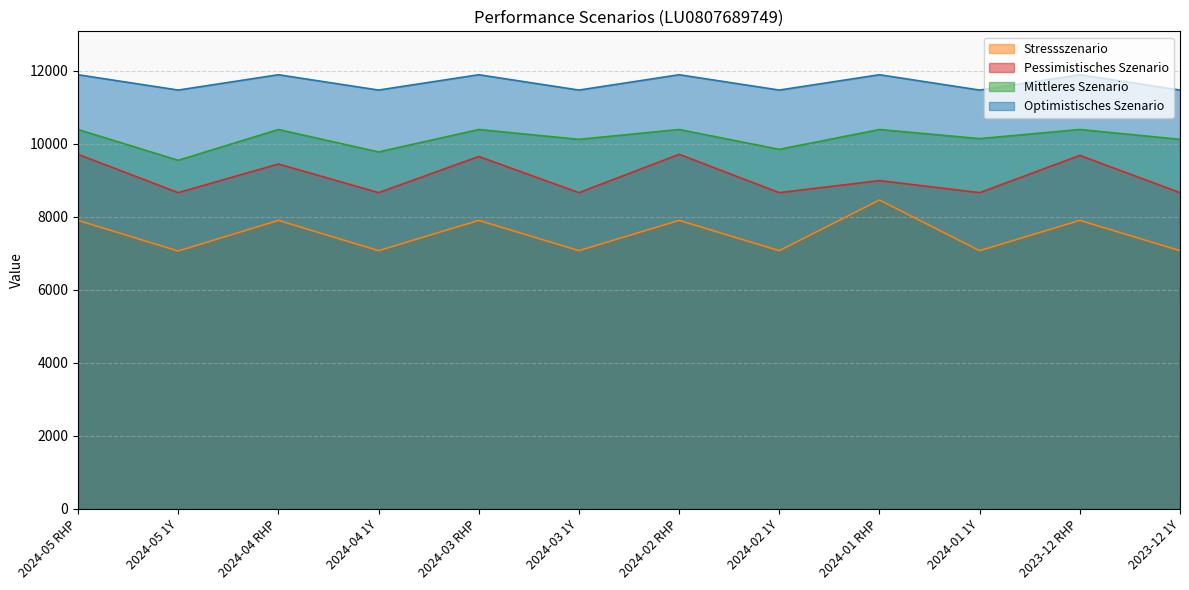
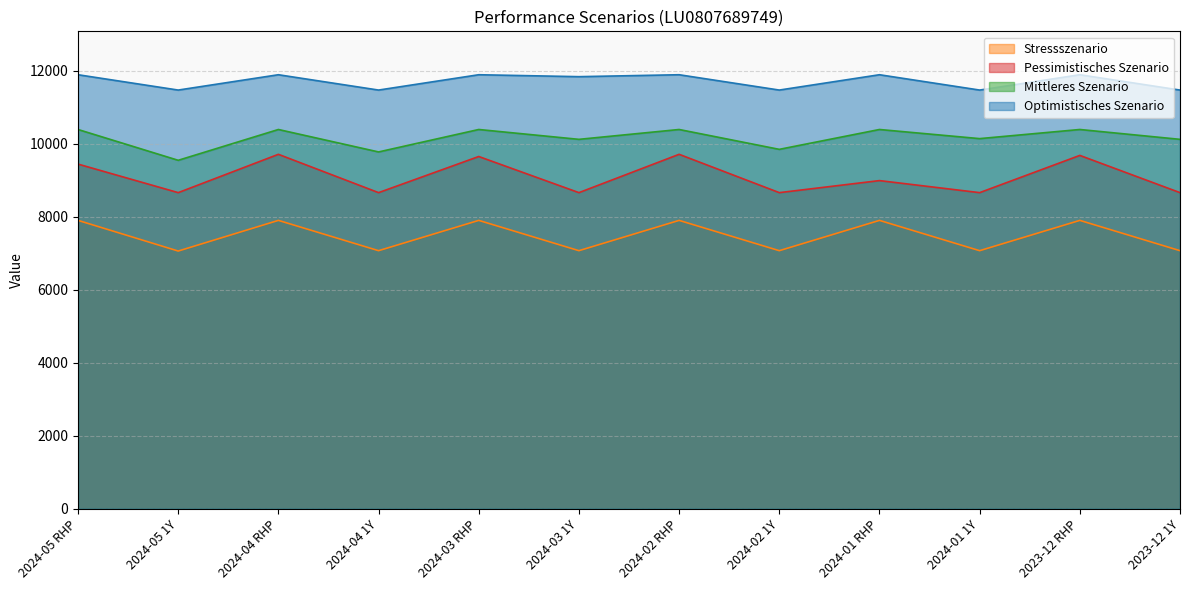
Pessimistisches Szenario, 2024-05 RHP: 9700 -> 9400
Pessimistisches Szenario, 2024-04 RHP: 9400 -> 9700
Optimistisches Szenario, 2024-03 1Y: 11500 -> 11800
Stressszenario, 2024-01 RHP: 8500 -> 7900
